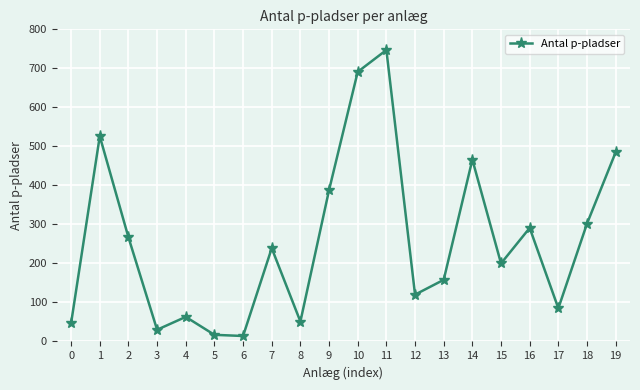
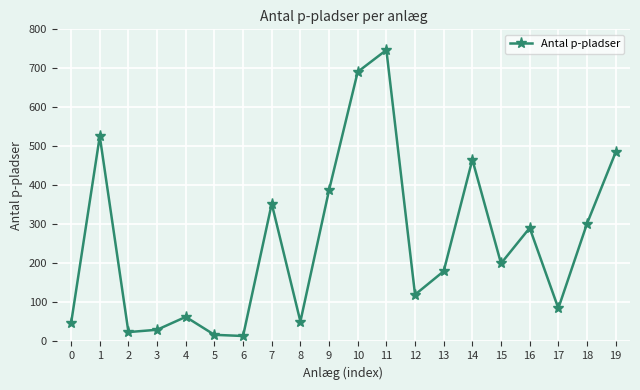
2: 270 -> 20
7: 240 -> 350
13: 160 -> 180
